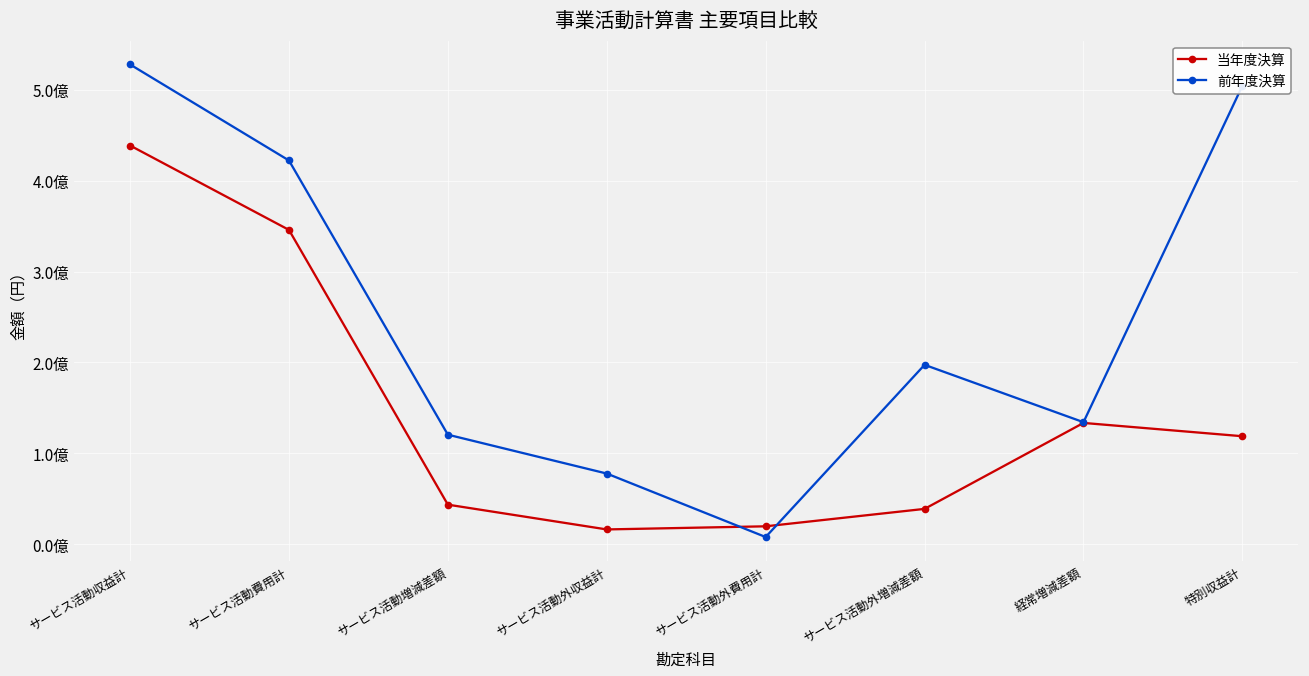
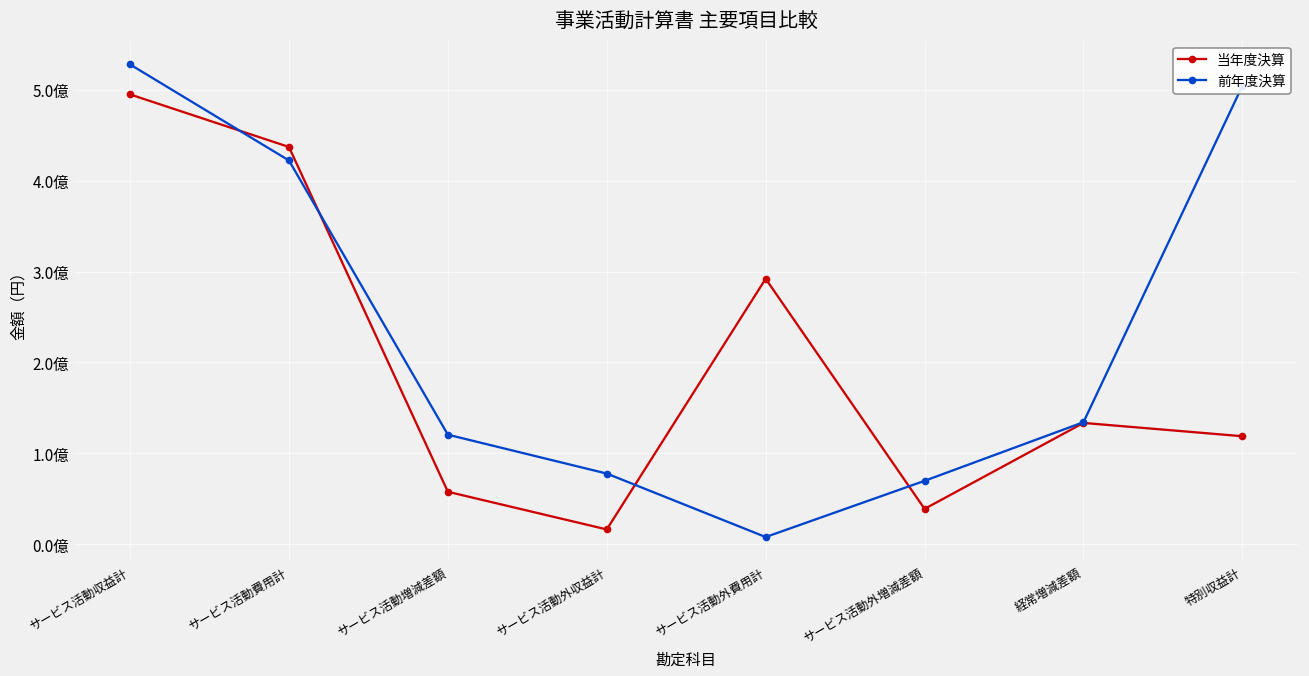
当年度決算, サービス活動収益計: 4.4億 -> 4.9億
当年度決算, サービス活動費用計: 3.5億 -> 4.4億
当年度決算, サービス活動増減差額: 0.4億 -> 0.6億
当年度決算, サービス活動外費用計: 0.2億 -> 2.9億
前年度決算, サービス活動外増減差額: 2.0億 -> 0.7億
